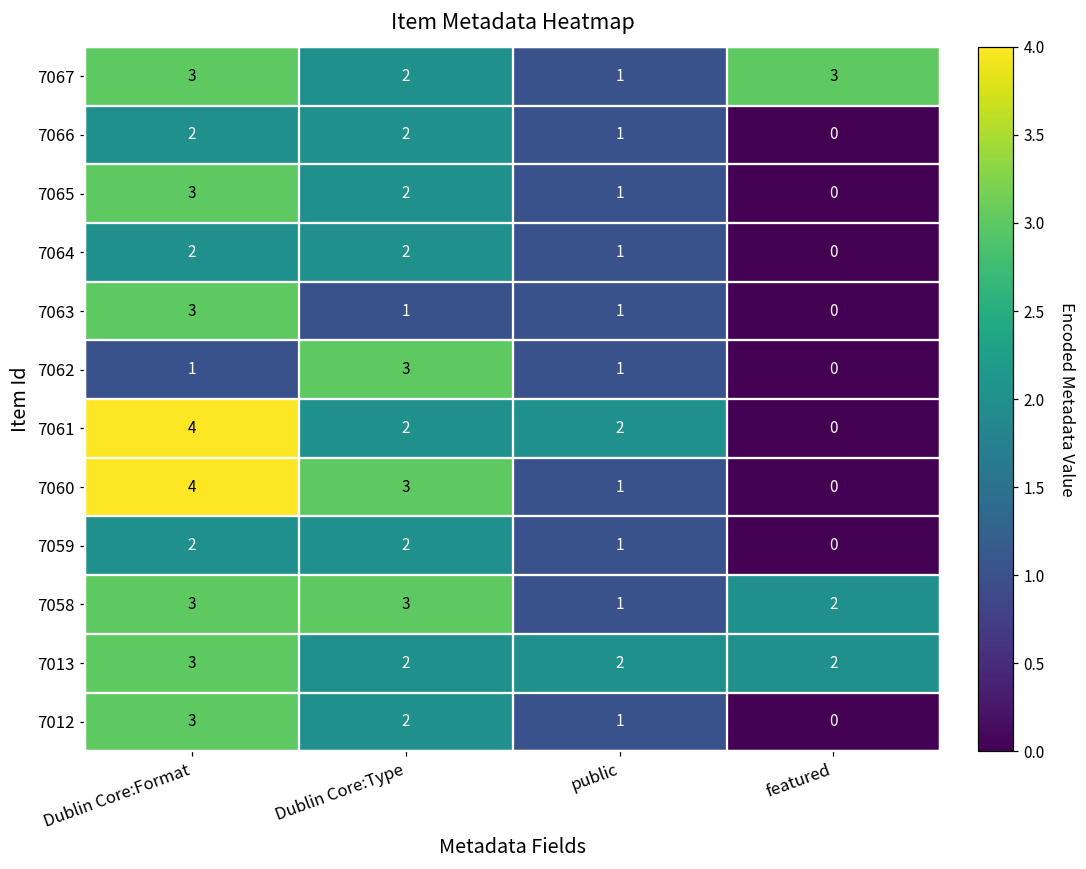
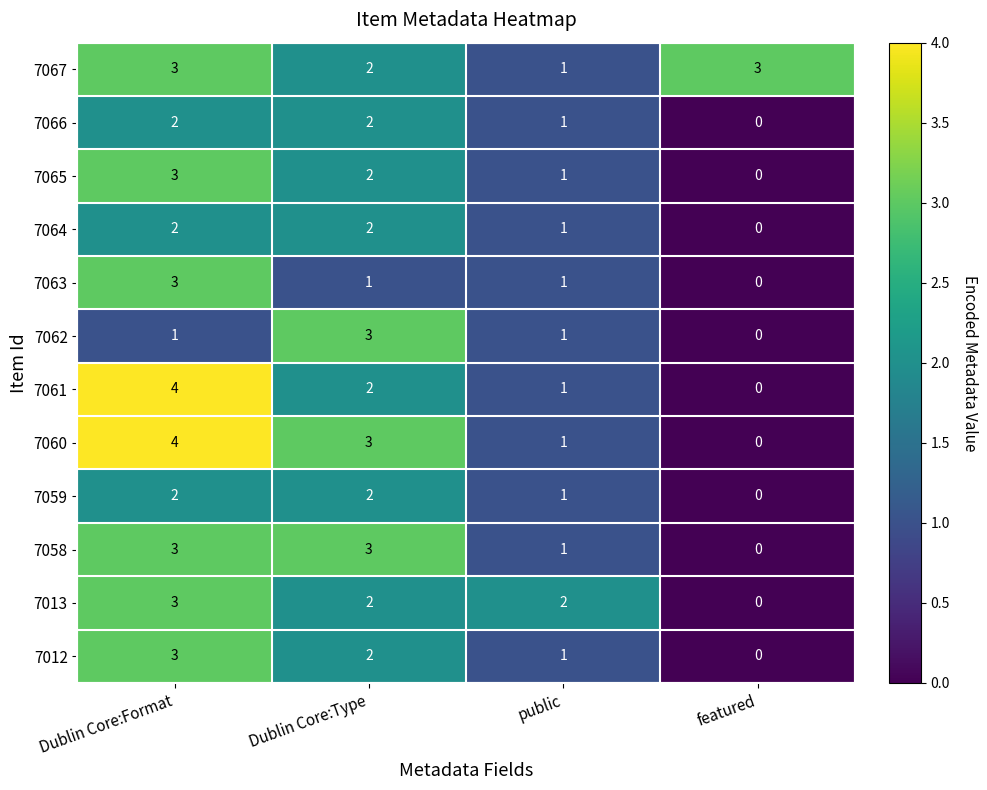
7061, public: 2 -> 1
7058, featured: 2 -> 0
7013, featured: 2 -> 0
